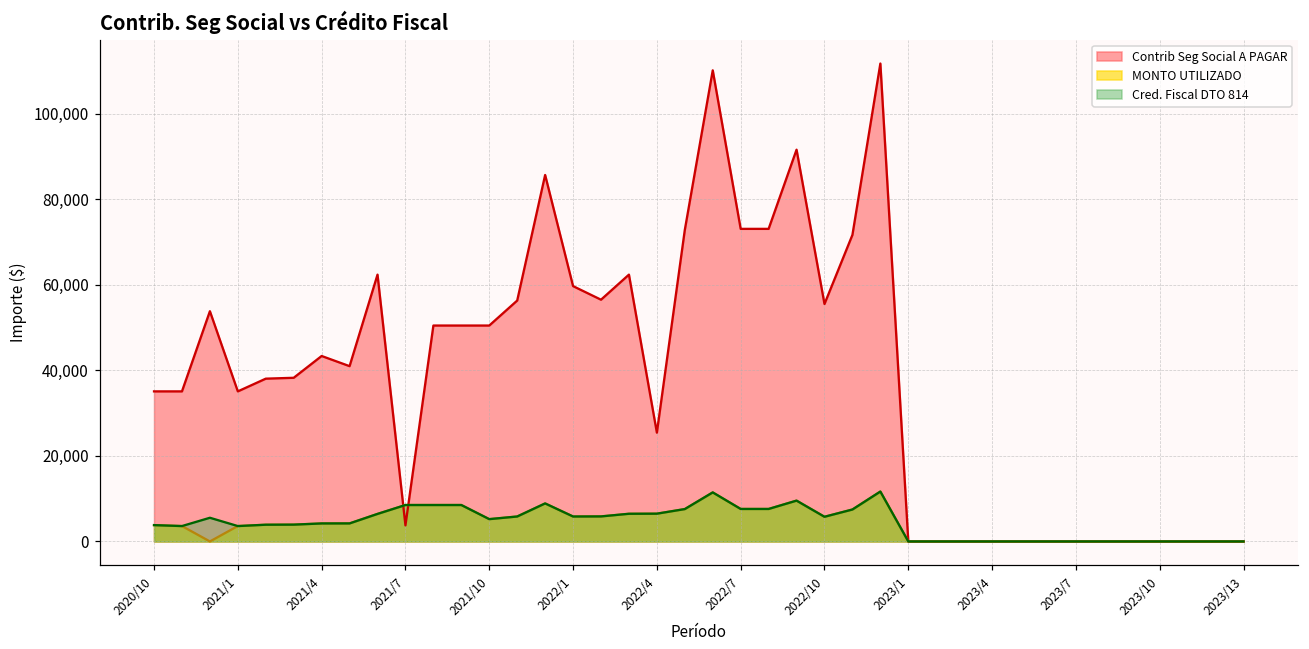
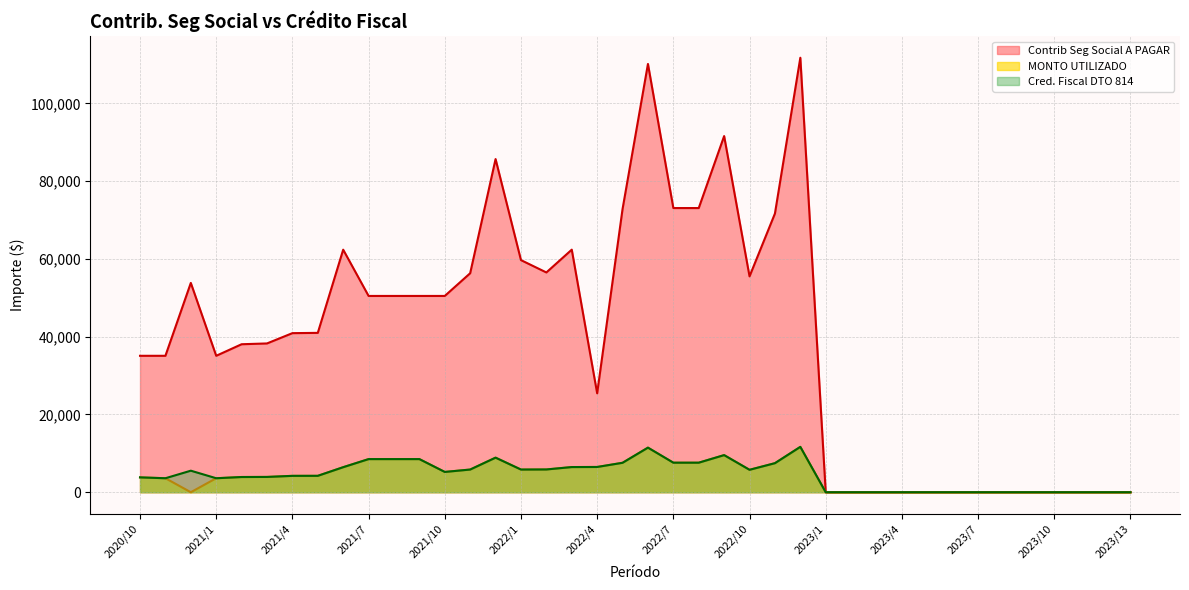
Contrib Seg Social A PAGAR, 2021/4: 43,000 -> 41,000
Contrib Seg Social A PAGAR, 2021/7: 4,000 -> 50,000
